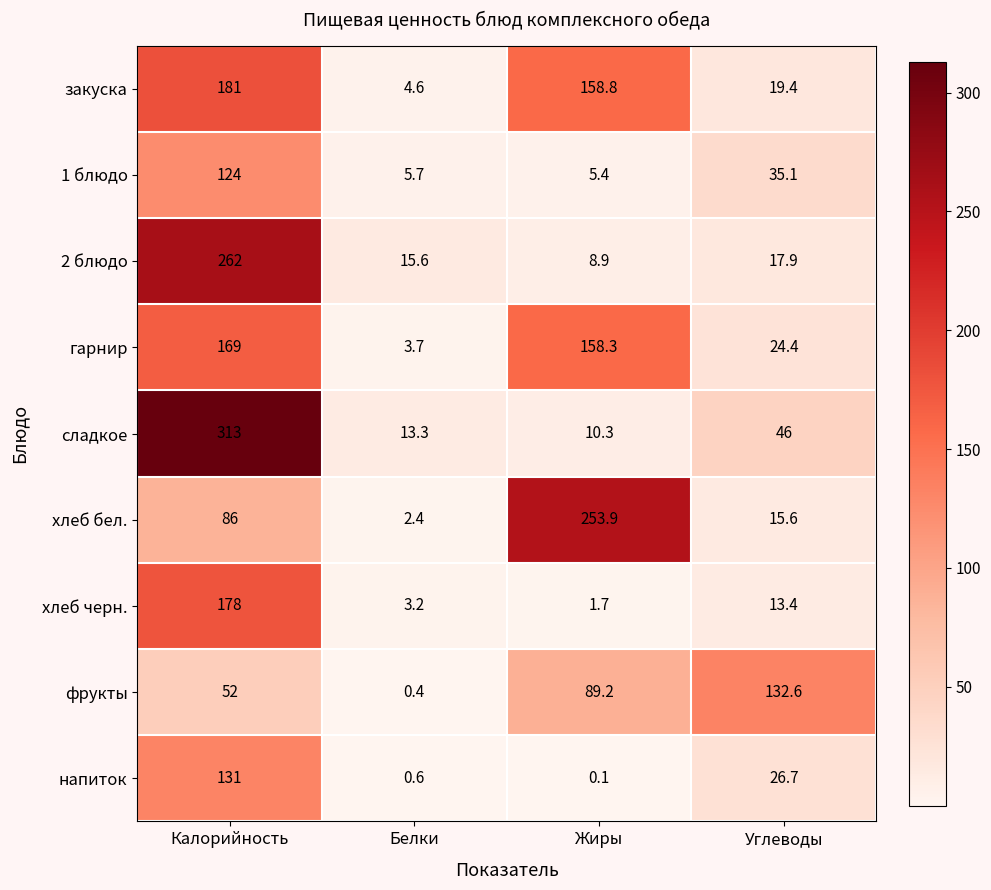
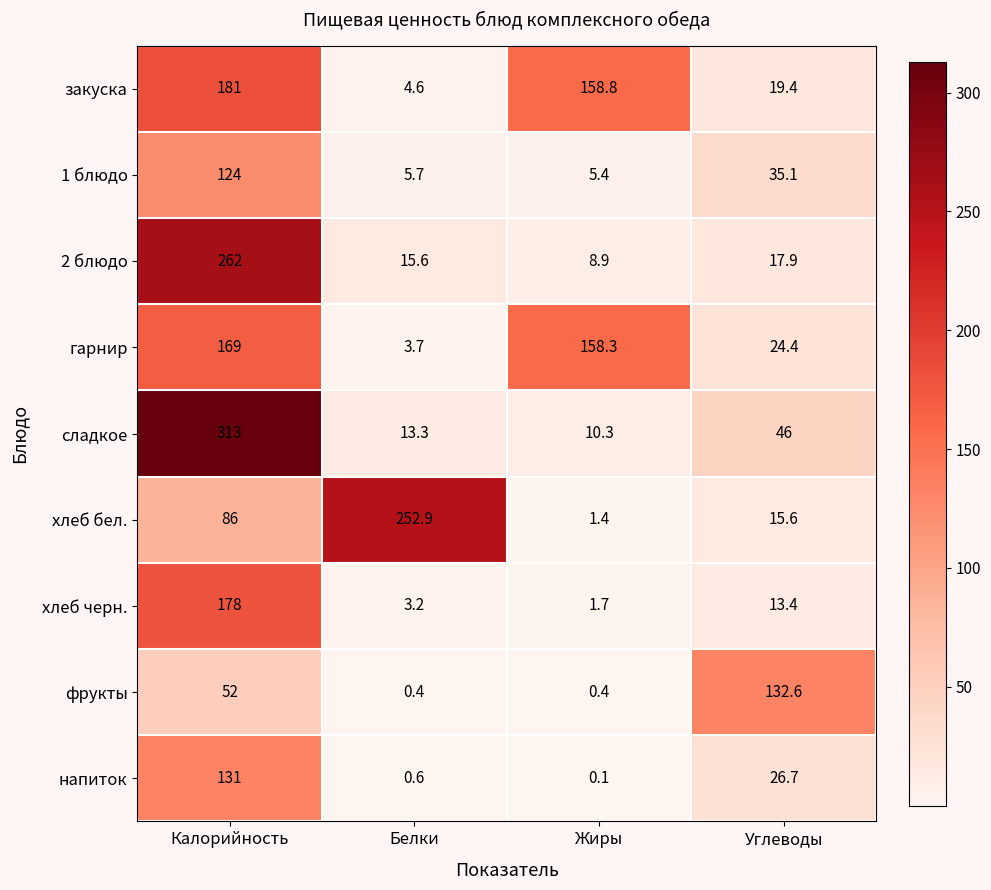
хлеб бел., Белки: 2.4 -> 252.9
хлеб бел., Жиры: 253.9 -> 1.4
фрукты, Жиры: 89.2 -> 0.4
